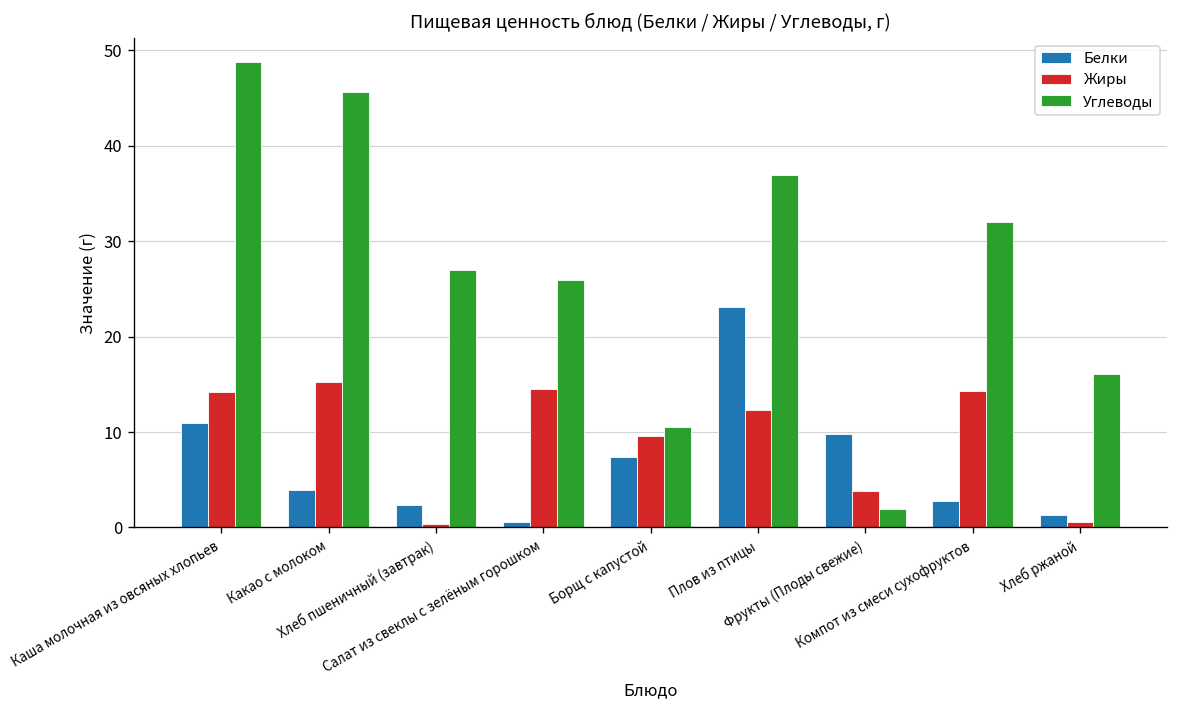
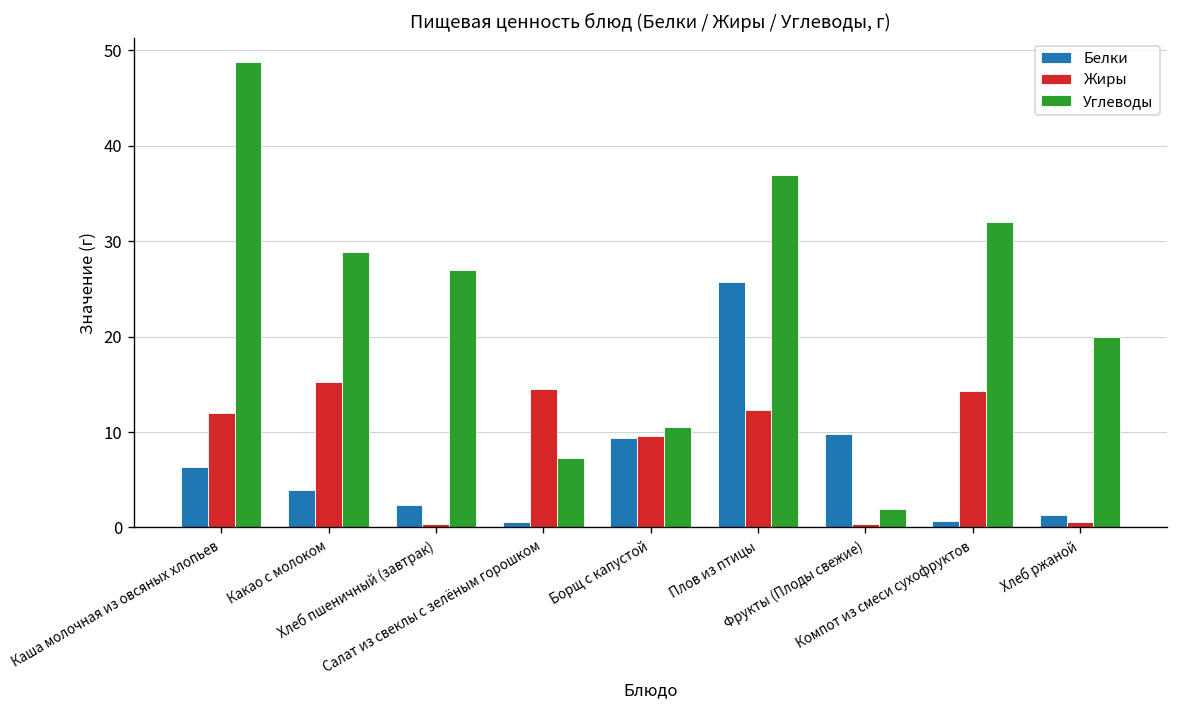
Белки, Каша молочная из овсяных хлопьев: 11 -> 6
Жиры, Каша молочная из овсяных хлопьев: 14 -> 12
Углеводы, Какао с молоком: 46 -> 29
Углеводы, Салат из свеклы с зелёным горошком: 26 -> 7
Белки, Борщ с капустой: 7 -> 9
Белки, Плов из птицы: 23 -> 26
Жиры, Фрукты (Плоды свежие): 4 -> 0
Белки, Компот из смеси сухофруктов: 3 -> 1
Углеводы, Хлеб ржаной: 16 -> 20
